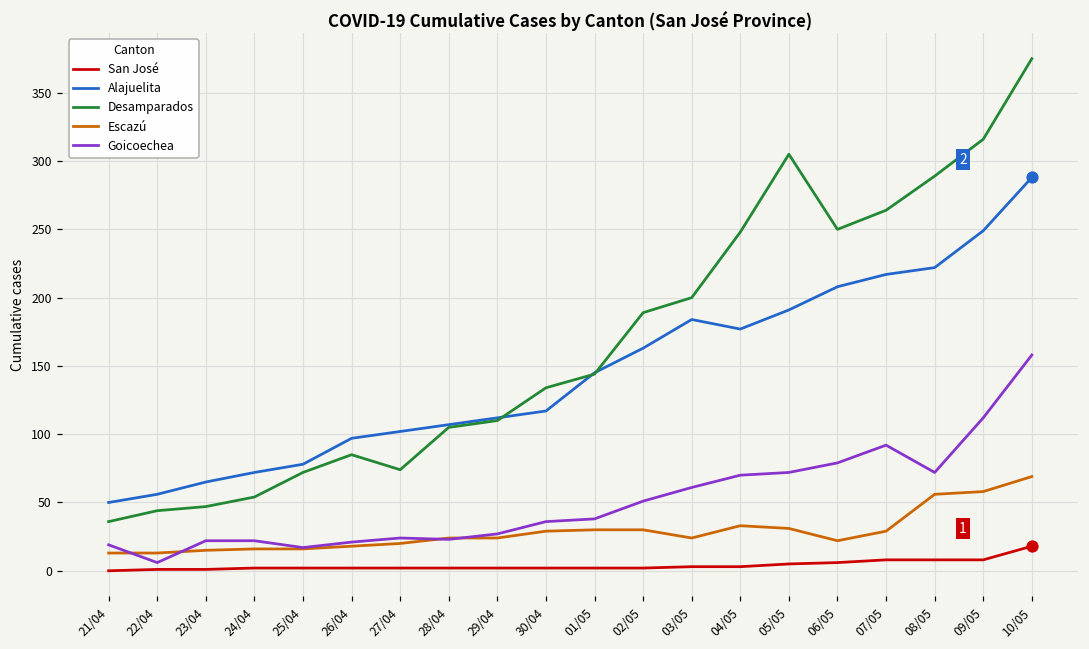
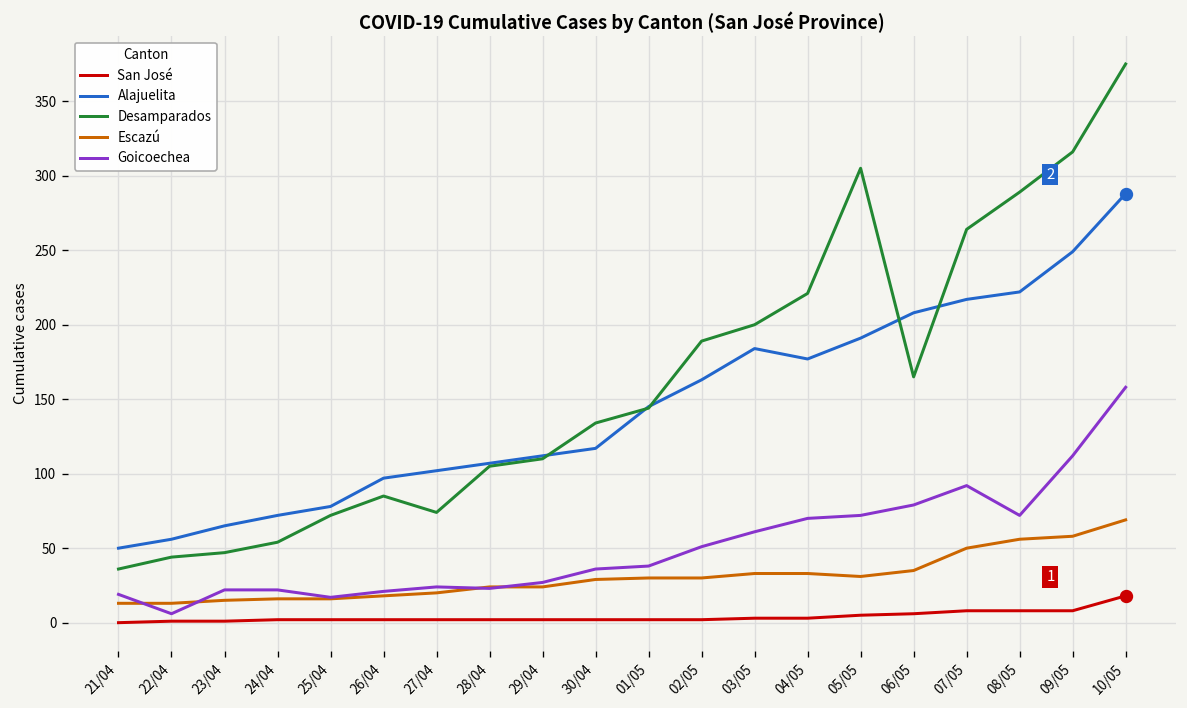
Escazú, 03/05: 24 -> 33
Desamparados, 04/05: 248 -> 221
Desamparados, 06/05: 250 -> 165
Escazú, 06/05: 22 -> 35
Escazú, 07/05: 29 -> 50
